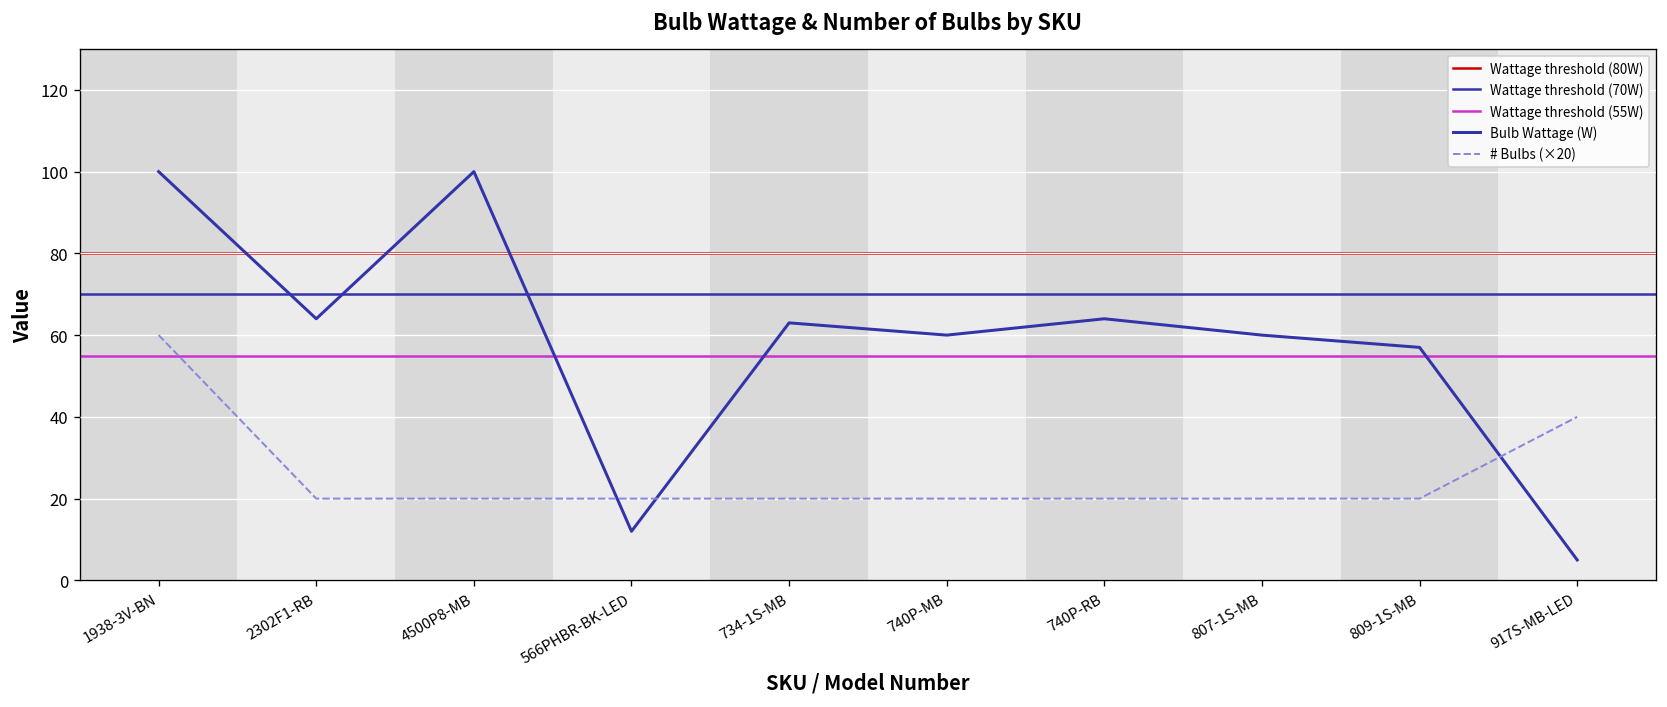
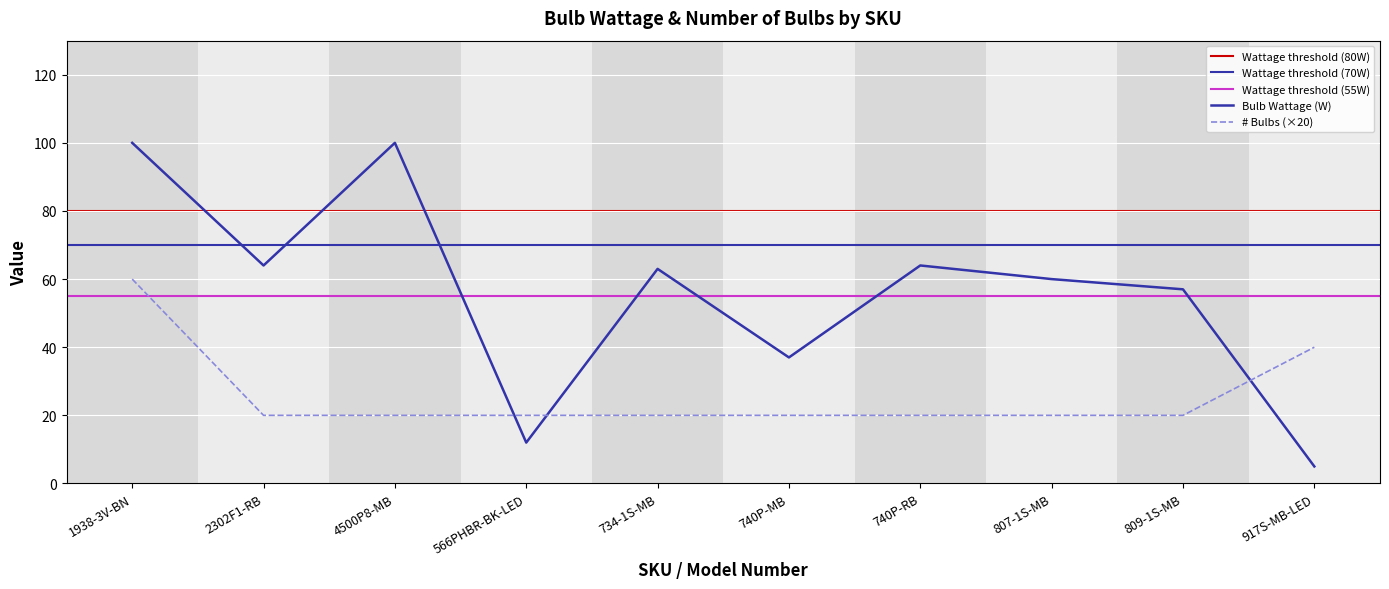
Bulb Wattage (W), 740P-MB: 60 -> 37
